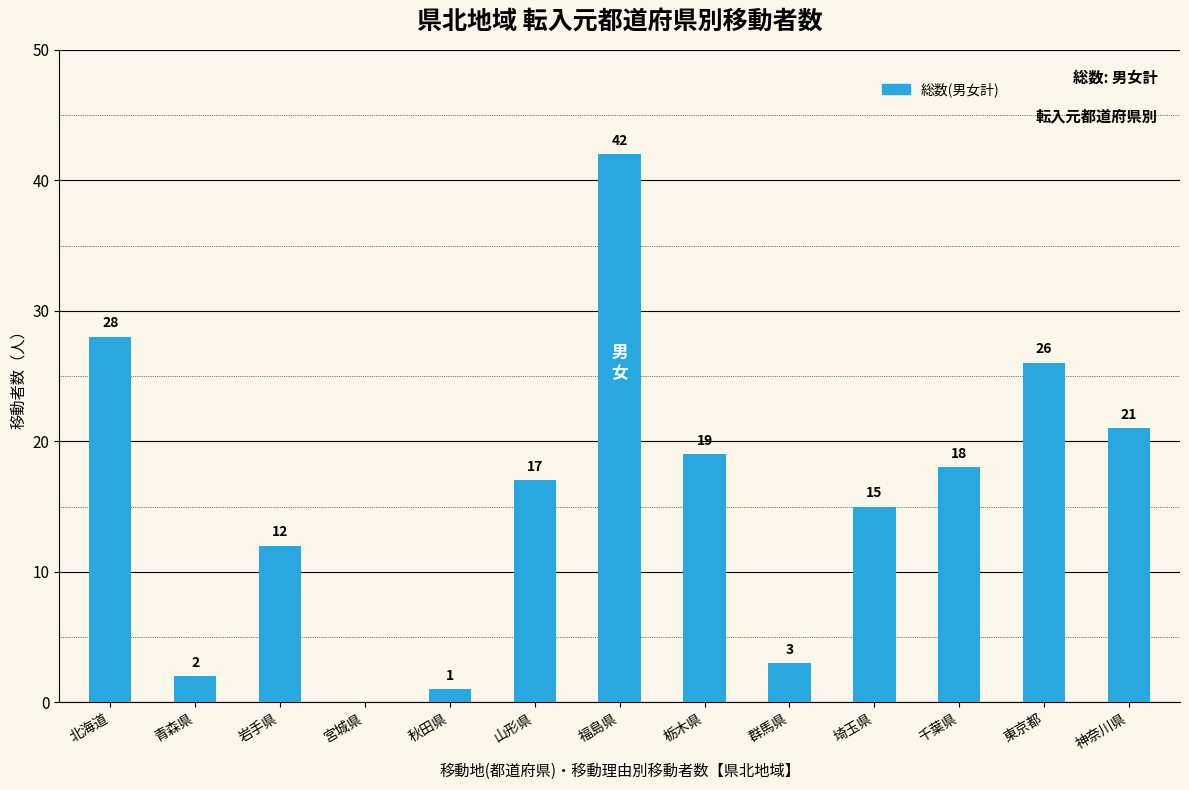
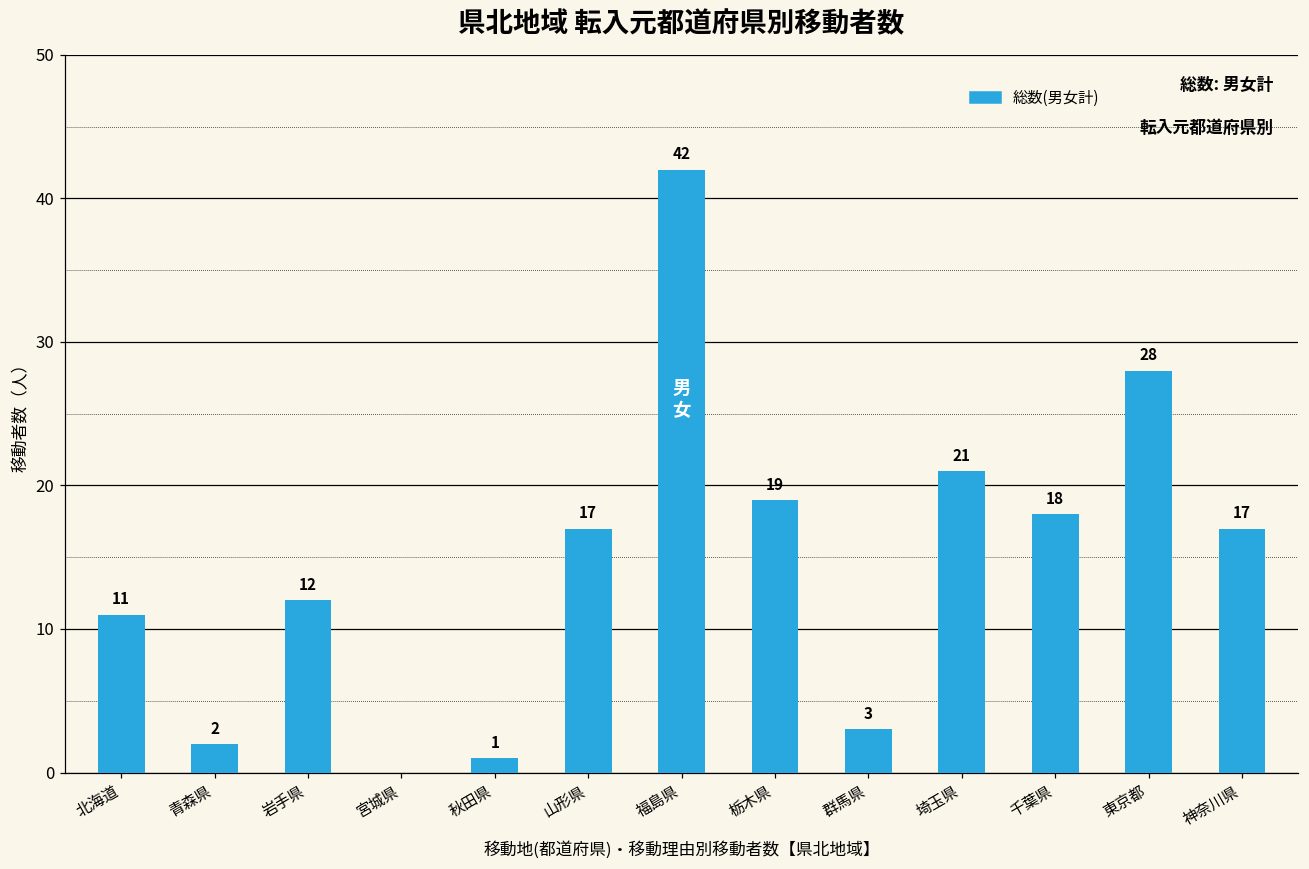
北海道: 28 -> 11
埼玉県: 15 -> 21
東京都: 26 -> 28
神奈川県: 21 -> 17
